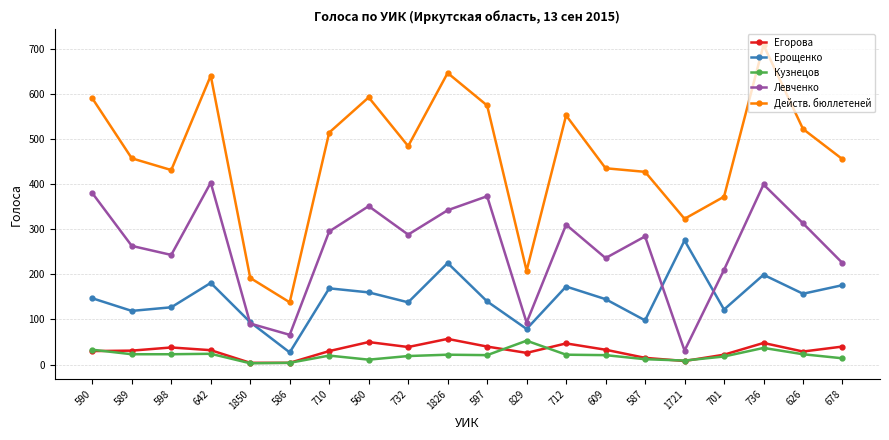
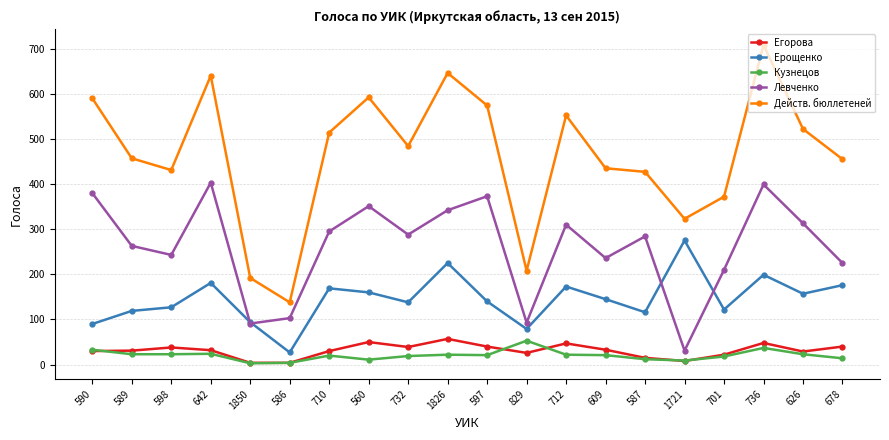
Ерощенко, 590: 150 -> 90
Левченко, 586: 70 -> 100
Ерощенко, 587: 100 -> 120
